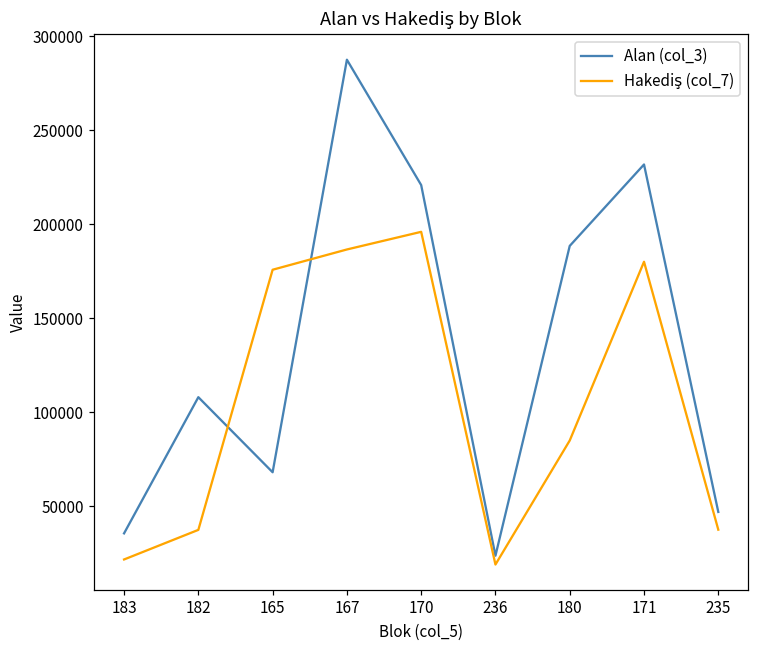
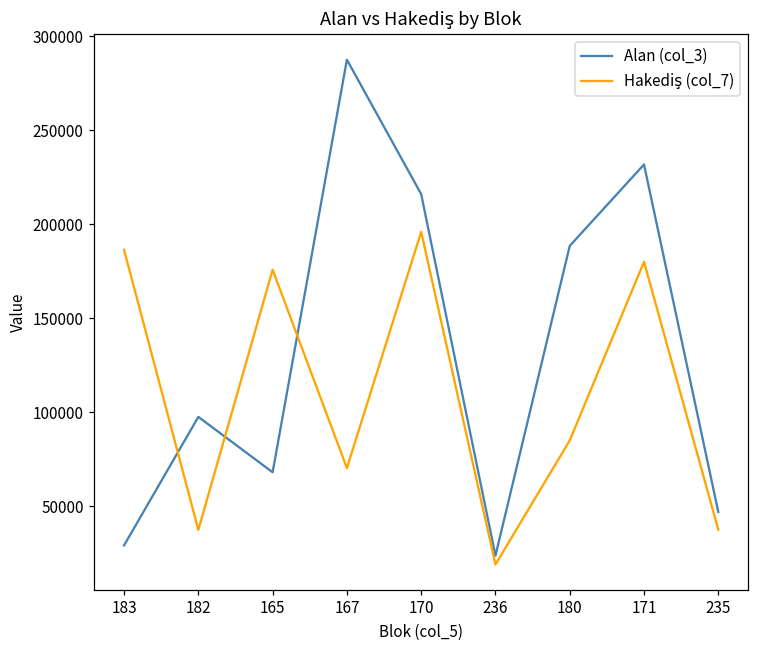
Alan (col_3), 183: 36000 -> 29000
Hakediş (col_7), 183: 22000 -> 186000
Alan (col_3), 182: 108000 -> 98000
Hakediş (col_7), 167: 187000 -> 70000
Alan (col_3), 170: 221000 -> 216000
